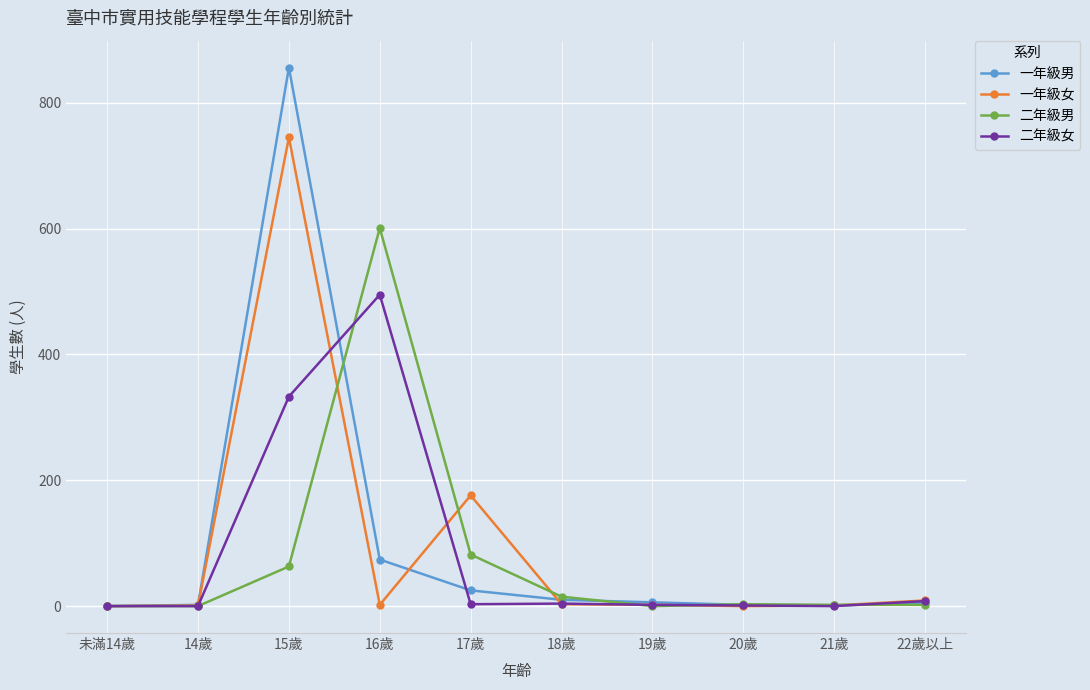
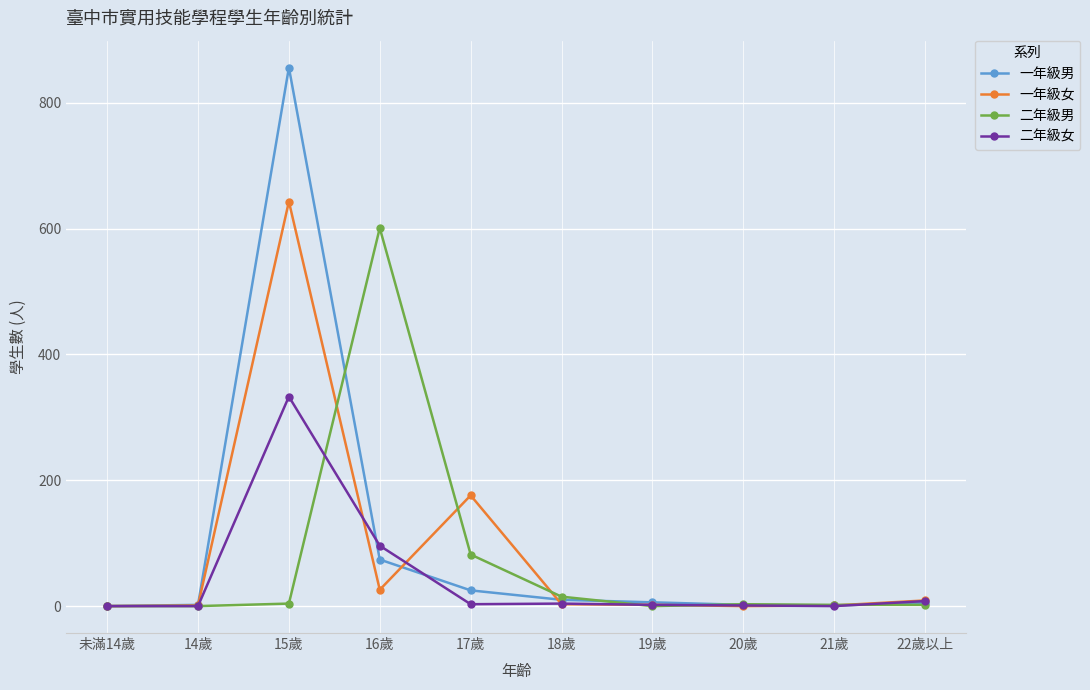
一年級女, 15歲: 750 -> 640
二年級男, 15歲: 60 -> 0
一年級女, 16歲: 0 -> 30
二年級女, 16歲: 500 -> 100
